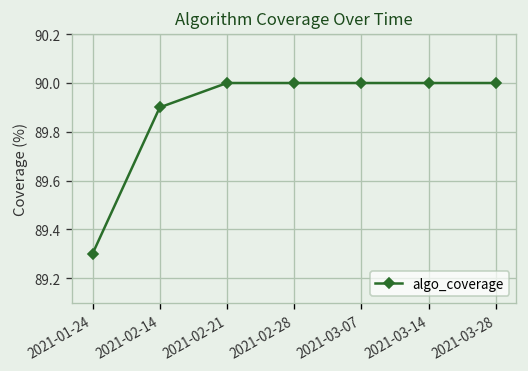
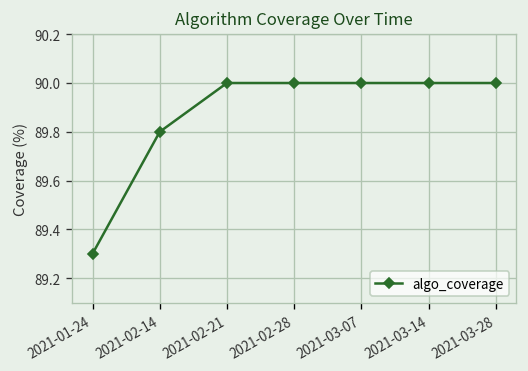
2021-02-14: 89.9 -> 89.8
